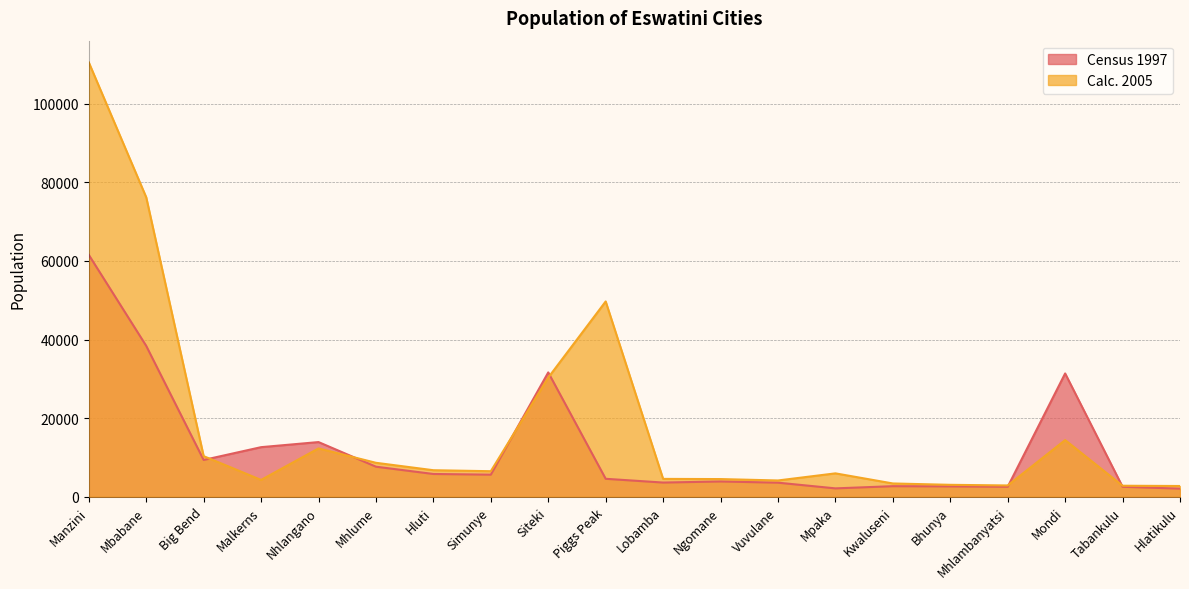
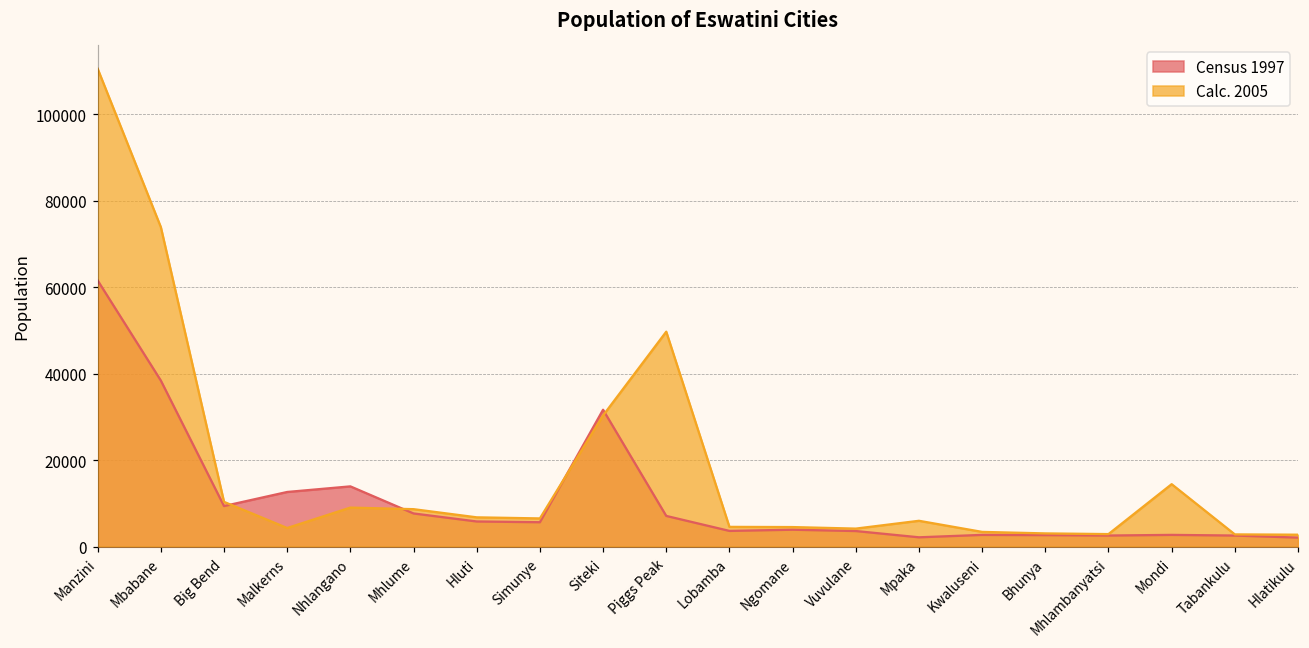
Calc. 2005, Mbabane: 76000 -> 74000
Calc. 2005, Nhlangano: 12000 -> 9000
Census 1997, Piggs Peak: 5000 -> 7000
Census 1997, Mondi: 31000 -> 3000
